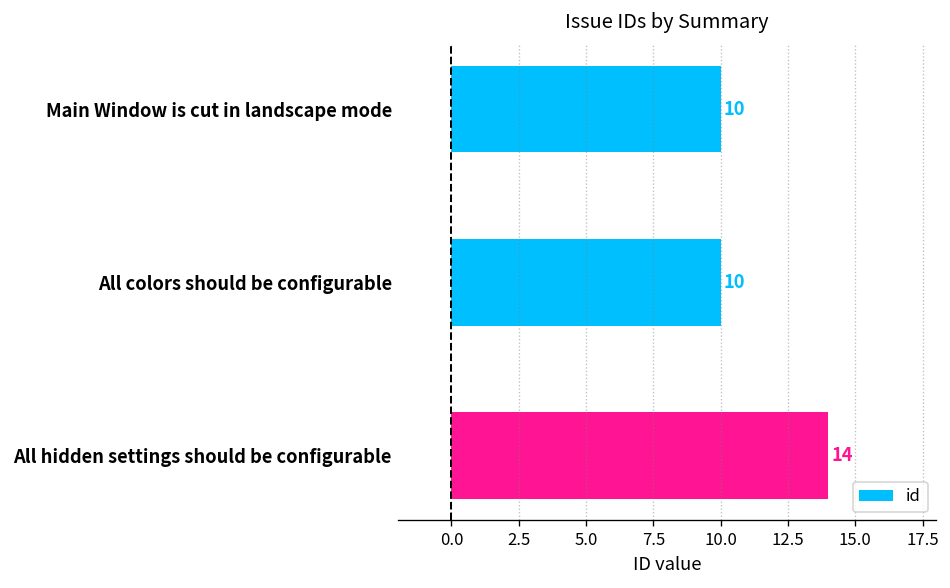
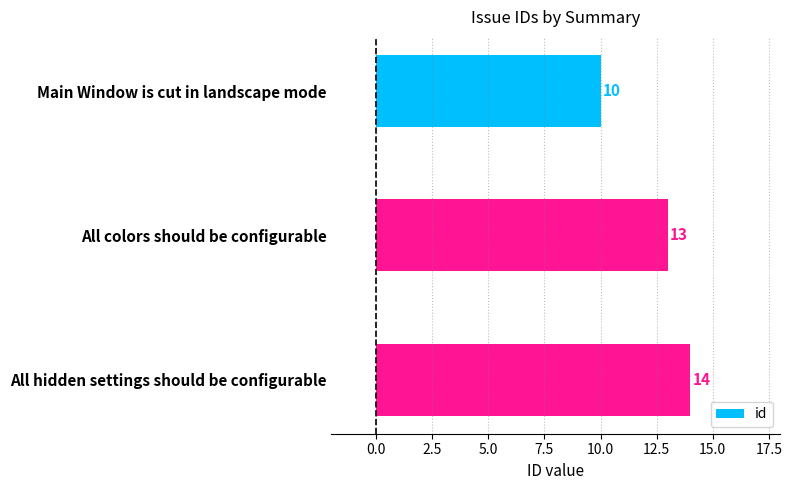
All colors should be configurable: 10 -> 13
